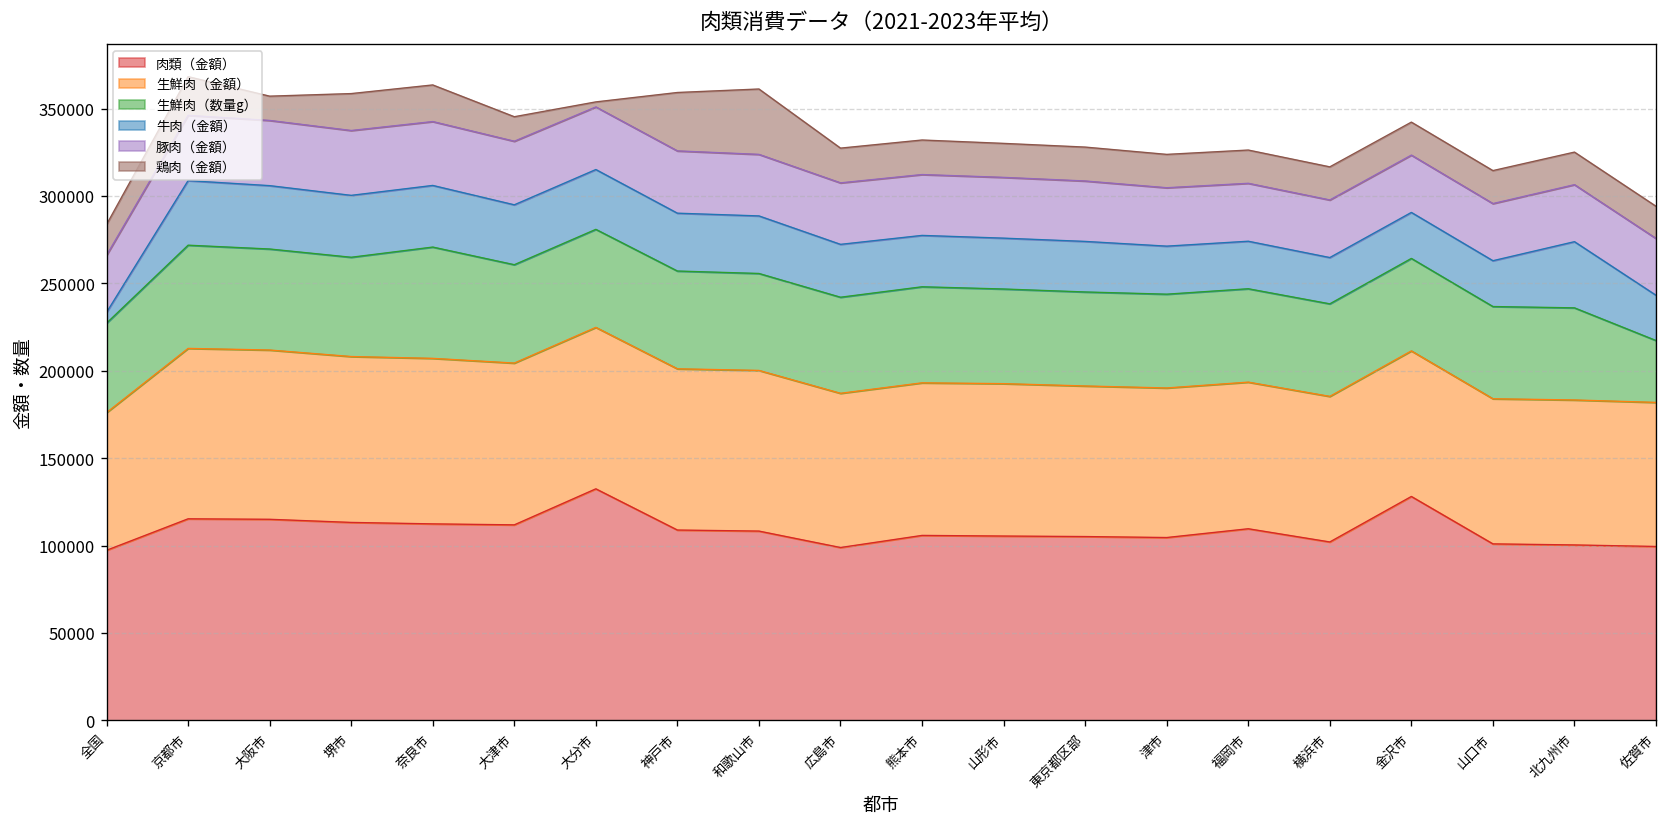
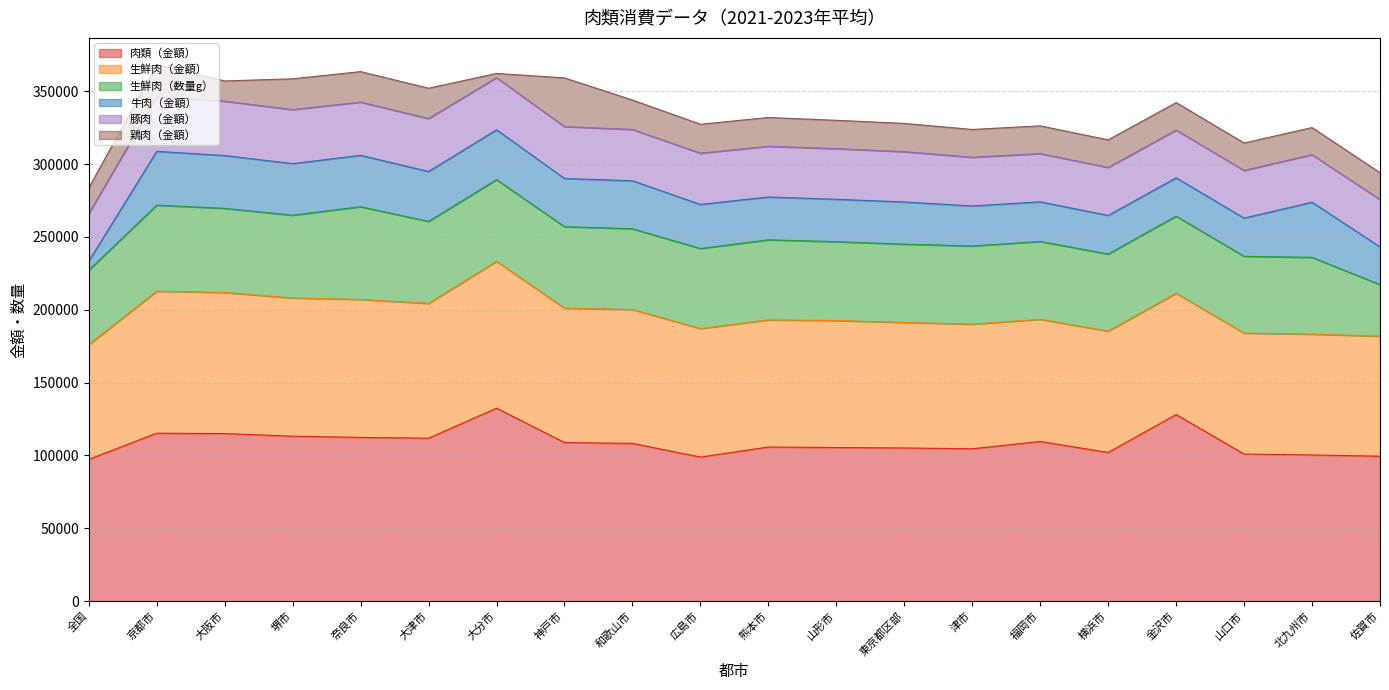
鶏肉（金額）, 大津市: 14000 -> 21000
生鮮肉（金額）, 大分市: 92000 -> 101000
鶏肉（金額）, 和歌山市: 37000 -> 20000
